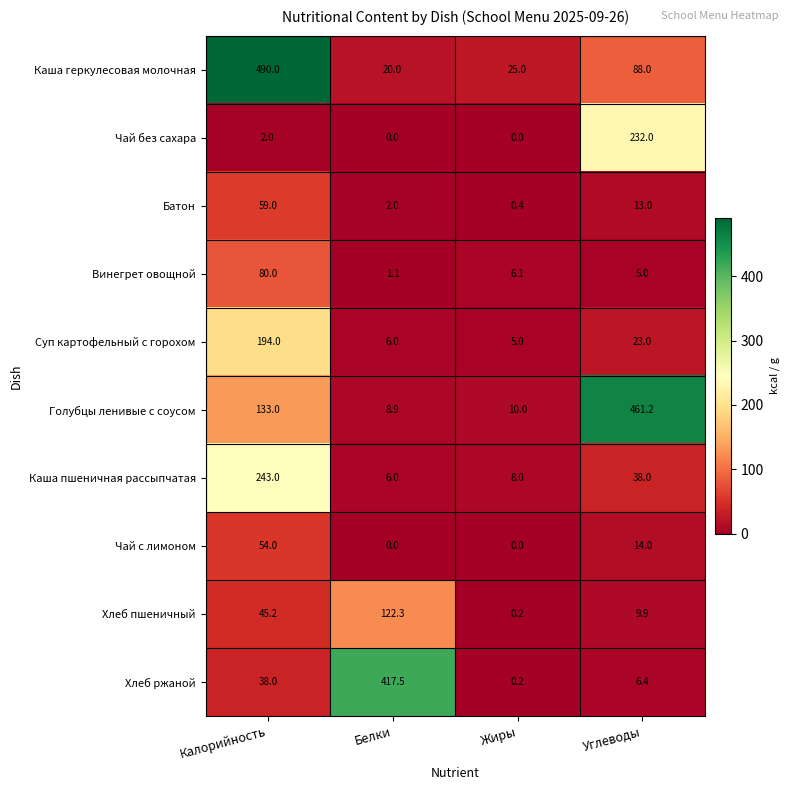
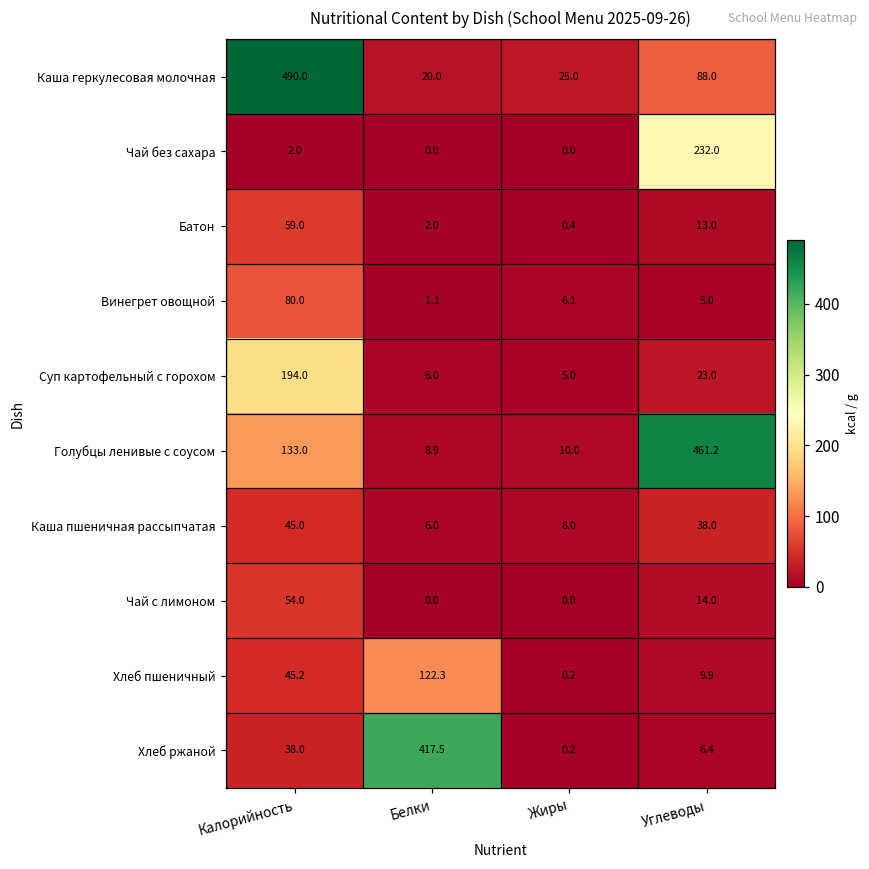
Каша пшеничная рассыпчатая, Калорийность: 243.0 -> 45.0
